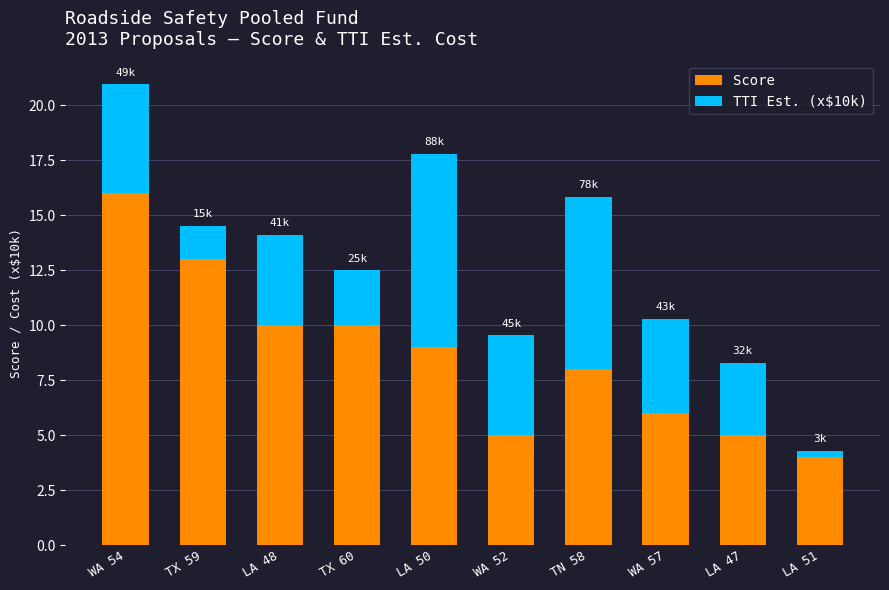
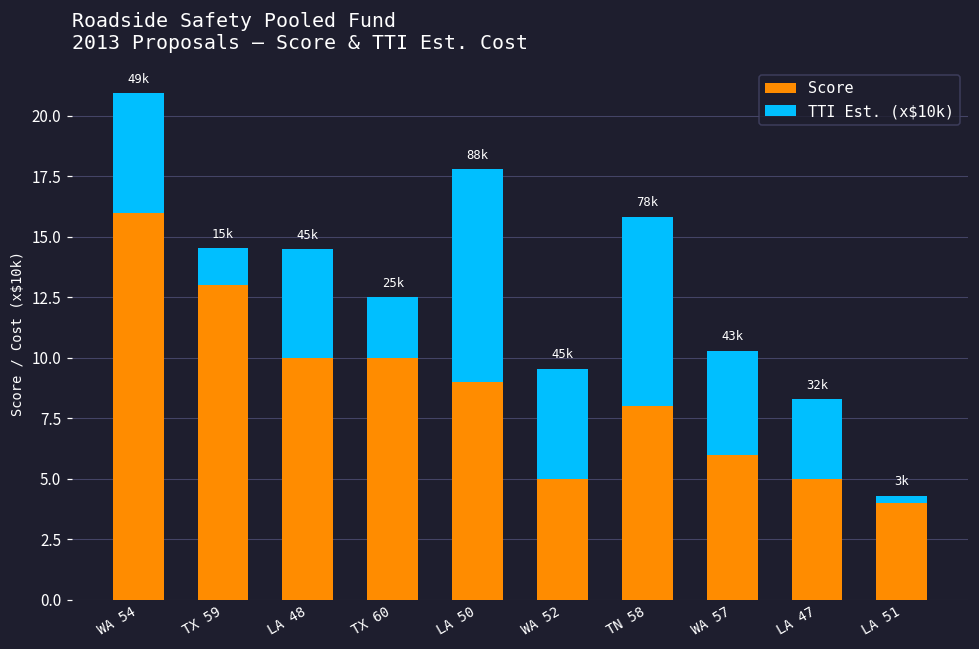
TTI Est. (x$10k), LA 48: 41k -> 45k
